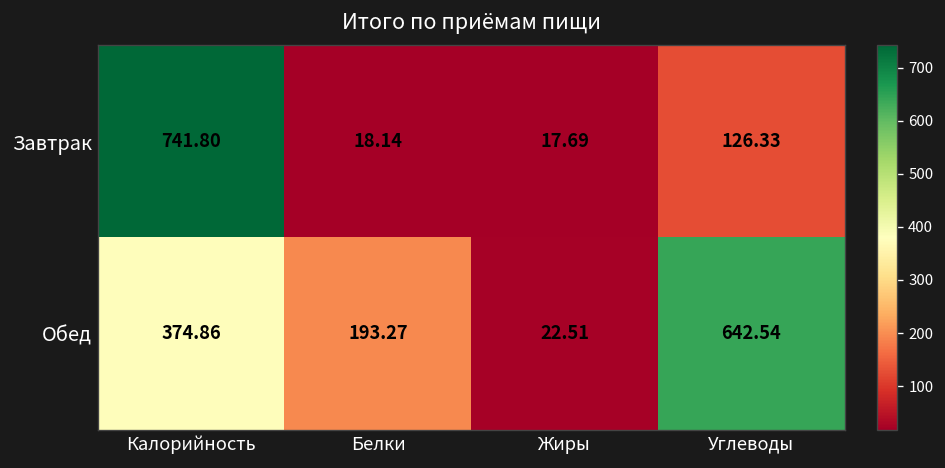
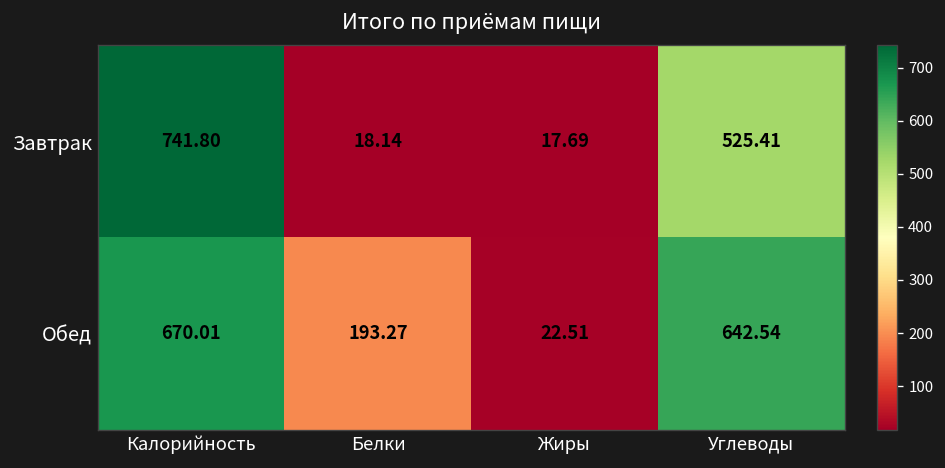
Завтрак, Углеводы: 126.33 -> 525.41
Обед, Калорийность: 374.86 -> 670.01
